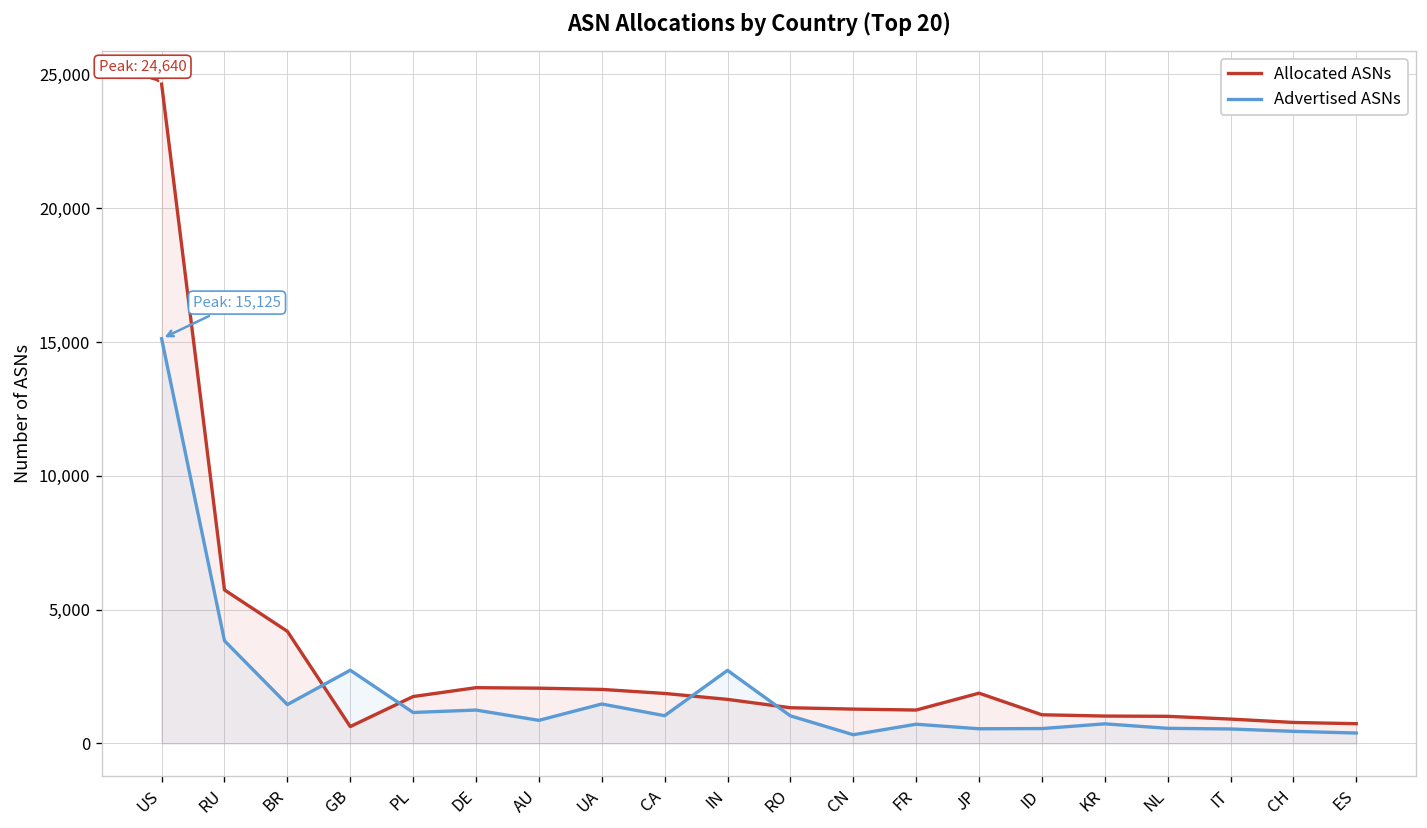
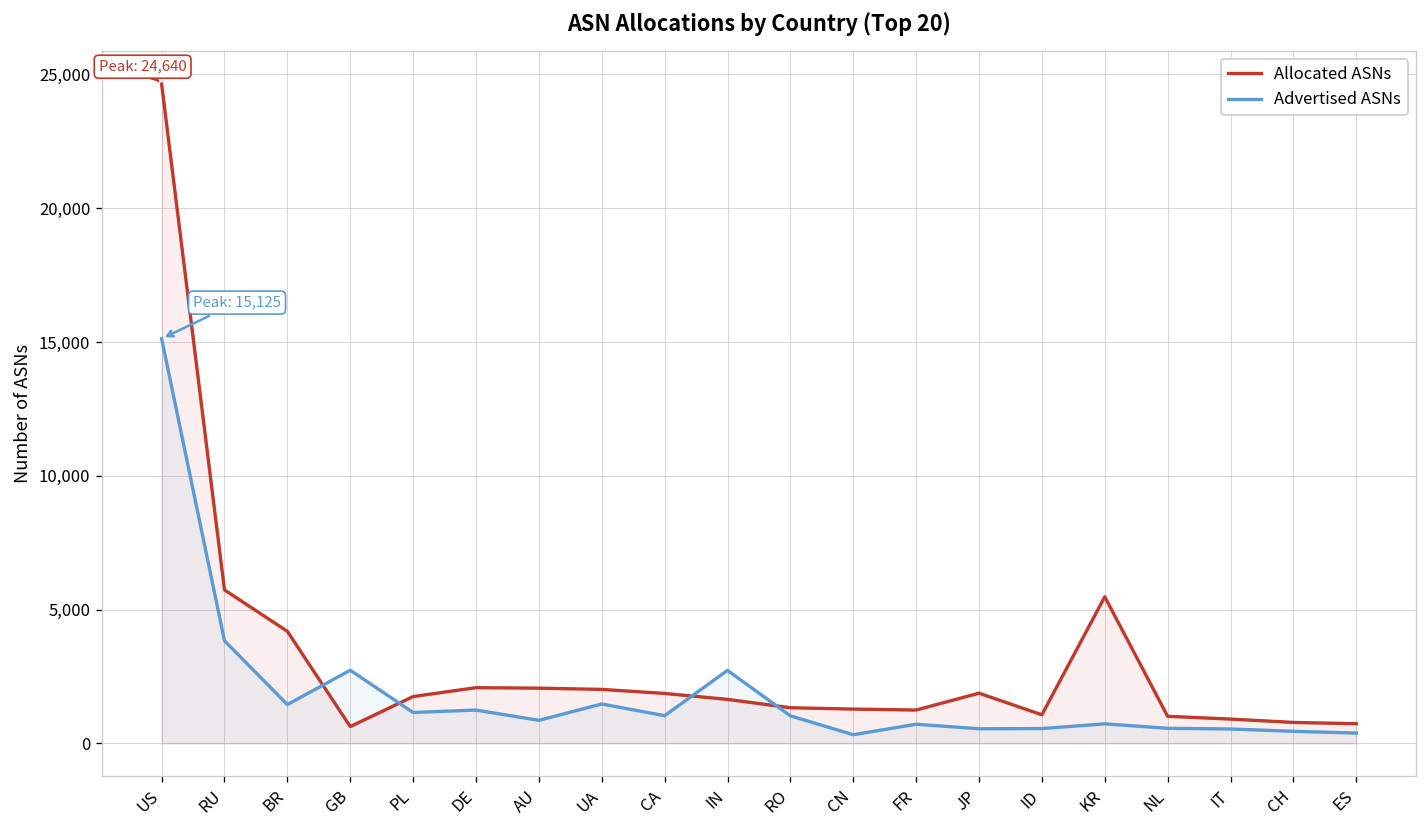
Allocated ASNs, KR: 1,000 -> 5,500
